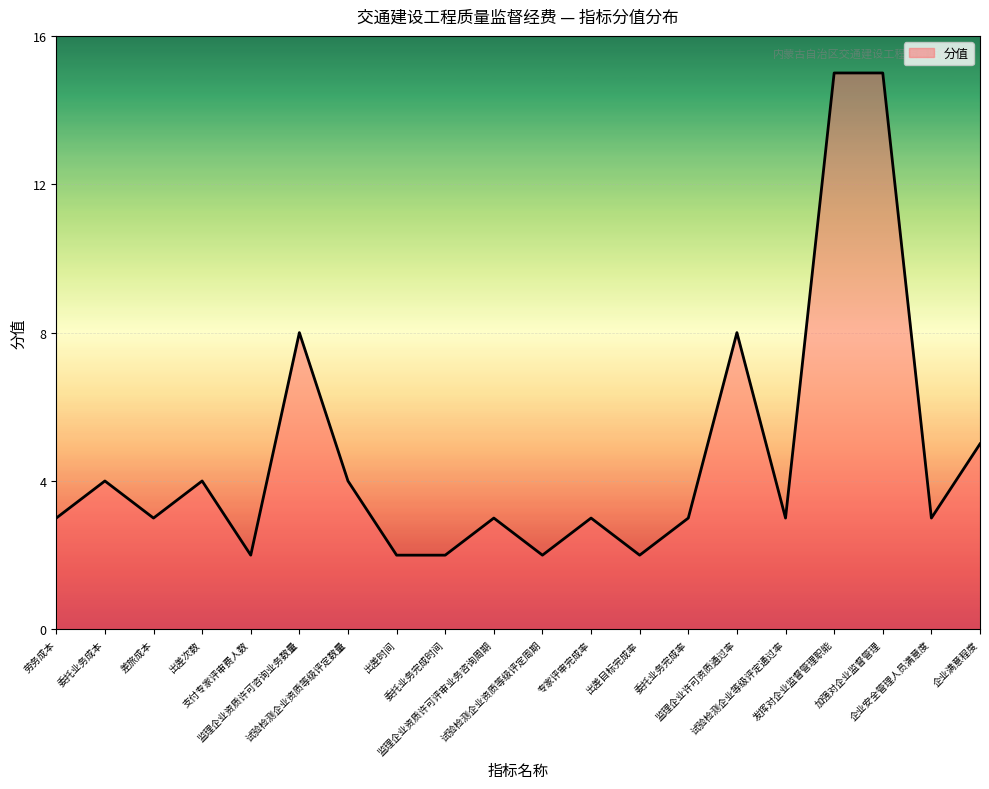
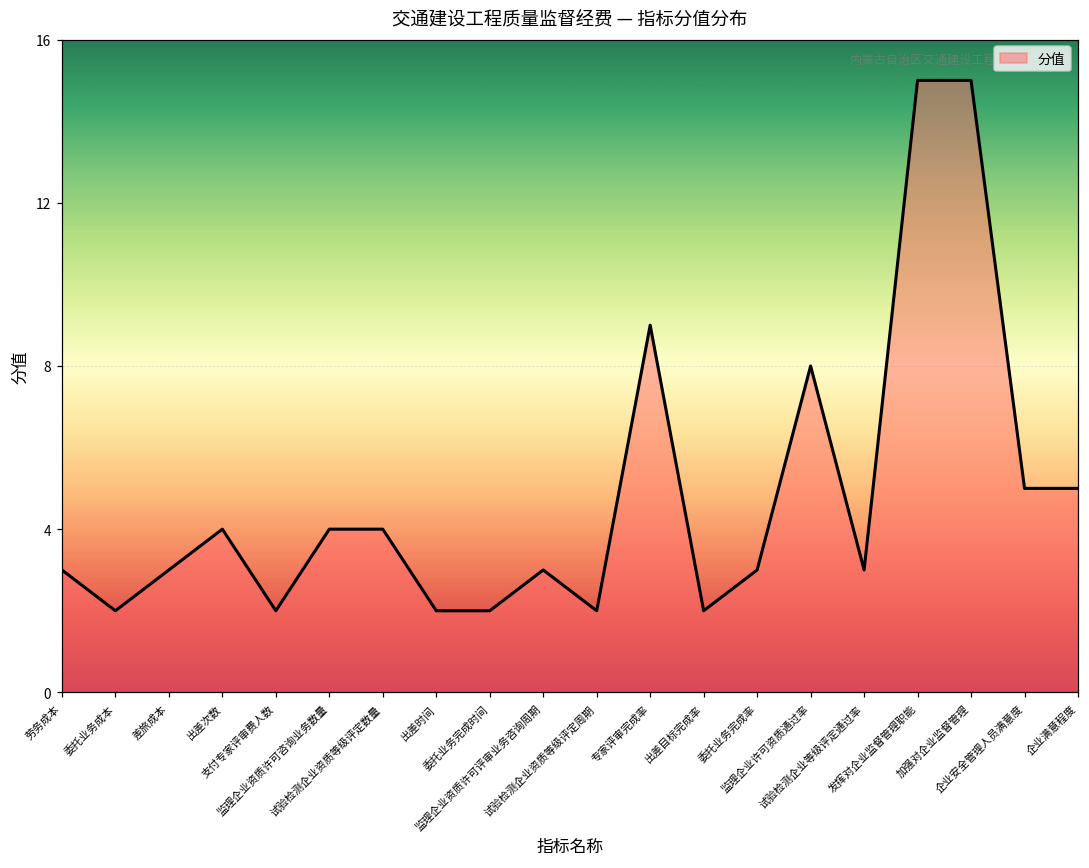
委托业务成本: 4 -> 2
监理企业资质许可咨询业务数量: 8 -> 4
专家评审完成率: 3 -> 9
企业安全管理人员满意度: 3 -> 5
